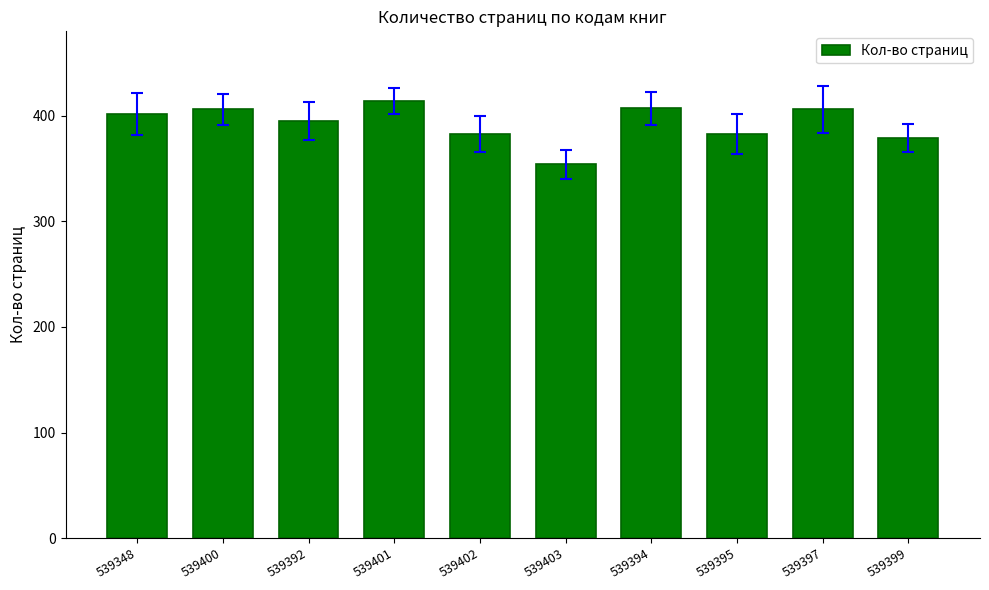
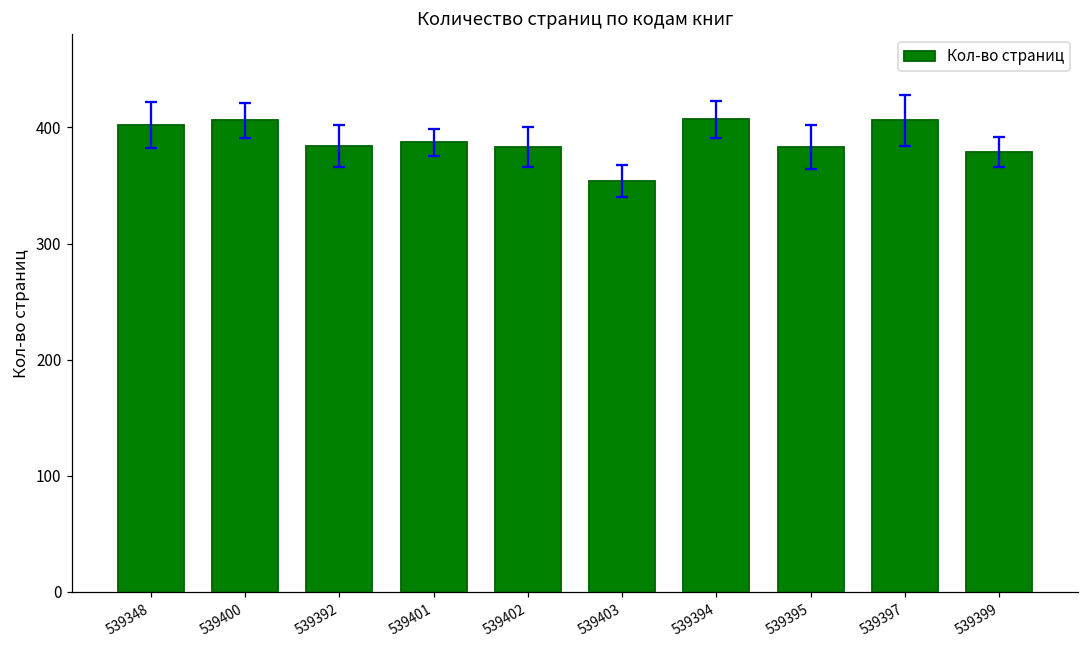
Кол-во страниц, 539392: 395 -> 384
Кол-во страниц, 539401: 414 -> 387
